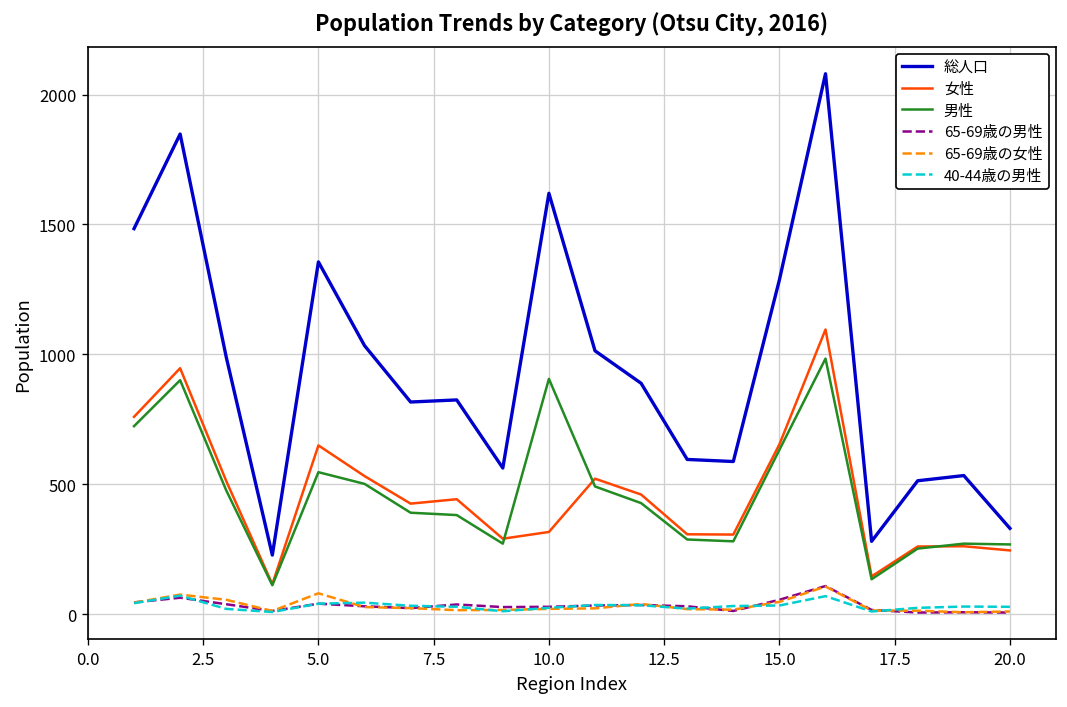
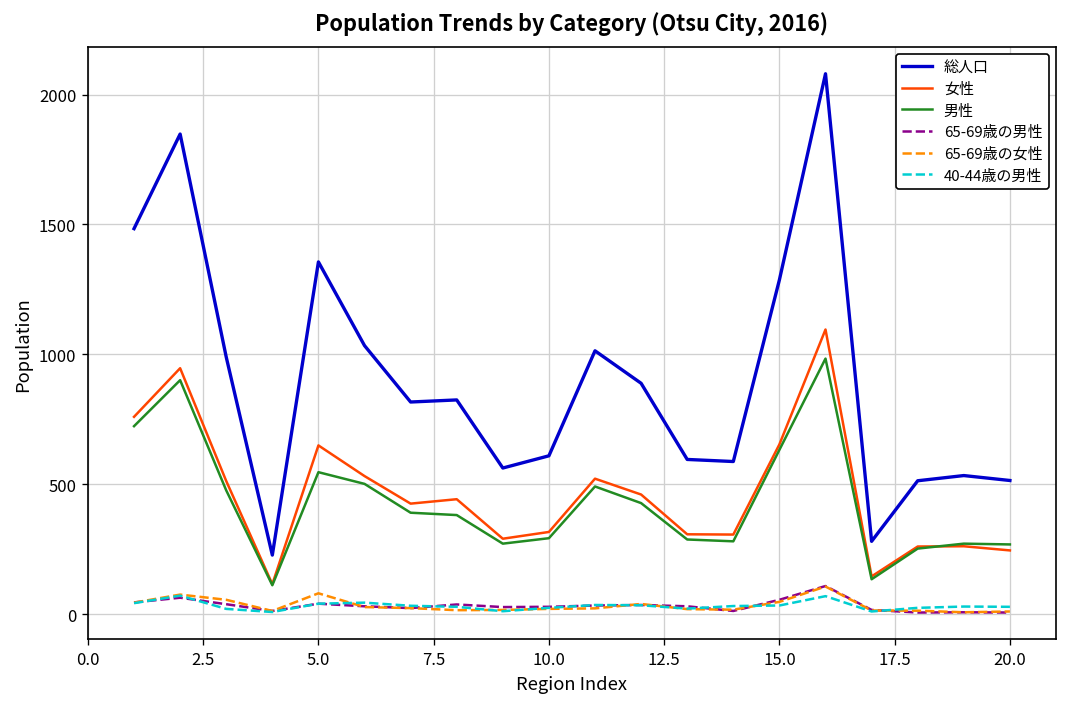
総人口, 10.0: 1620 -> 610
男性, 10.0: 910 -> 290
総人口, 20.0: 330 -> 520
